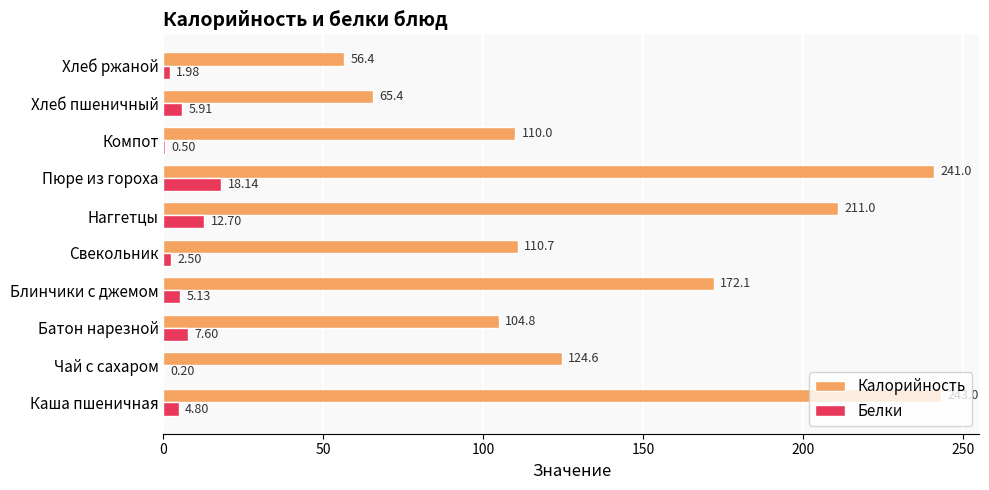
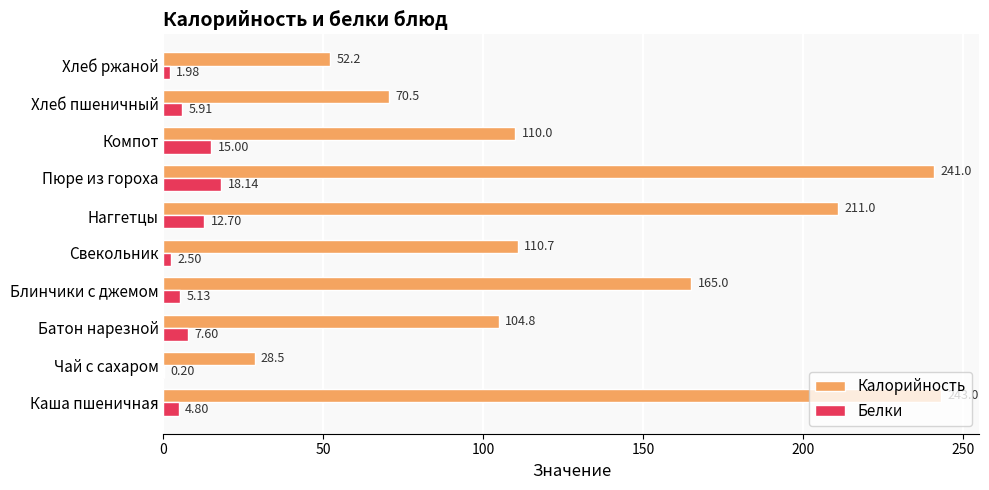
Калорийность, Хлеб ржаной: 56.4 -> 52.2
Калорийность, Хлеб пшеничный: 65.4 -> 70.5
Белки, Компот: 0.50 -> 15.00
Калорийность, Блинчики с джемом: 172.1 -> 165.0
Калорийность, Чай с сахаром: 124.6 -> 28.5
